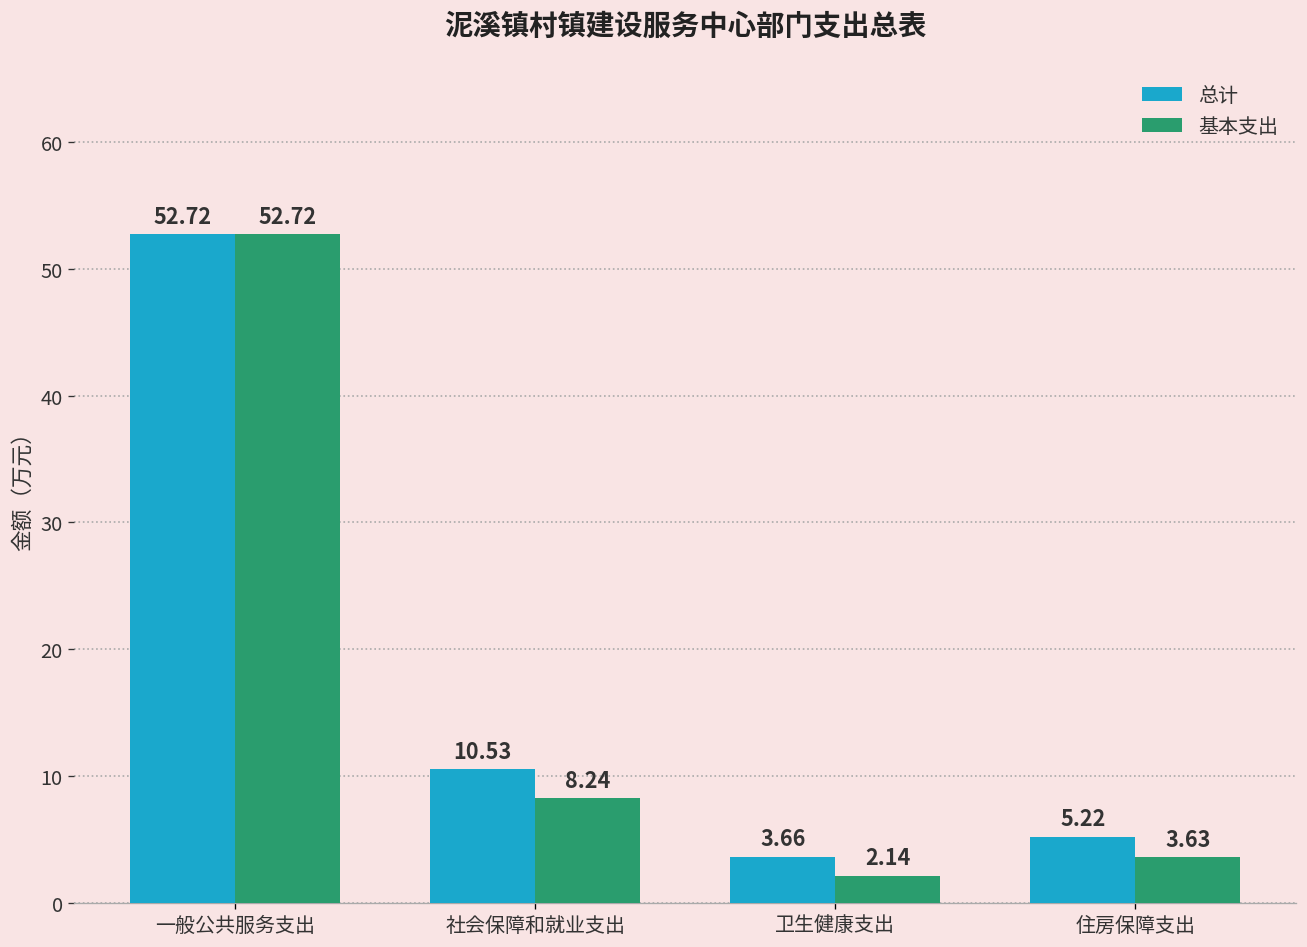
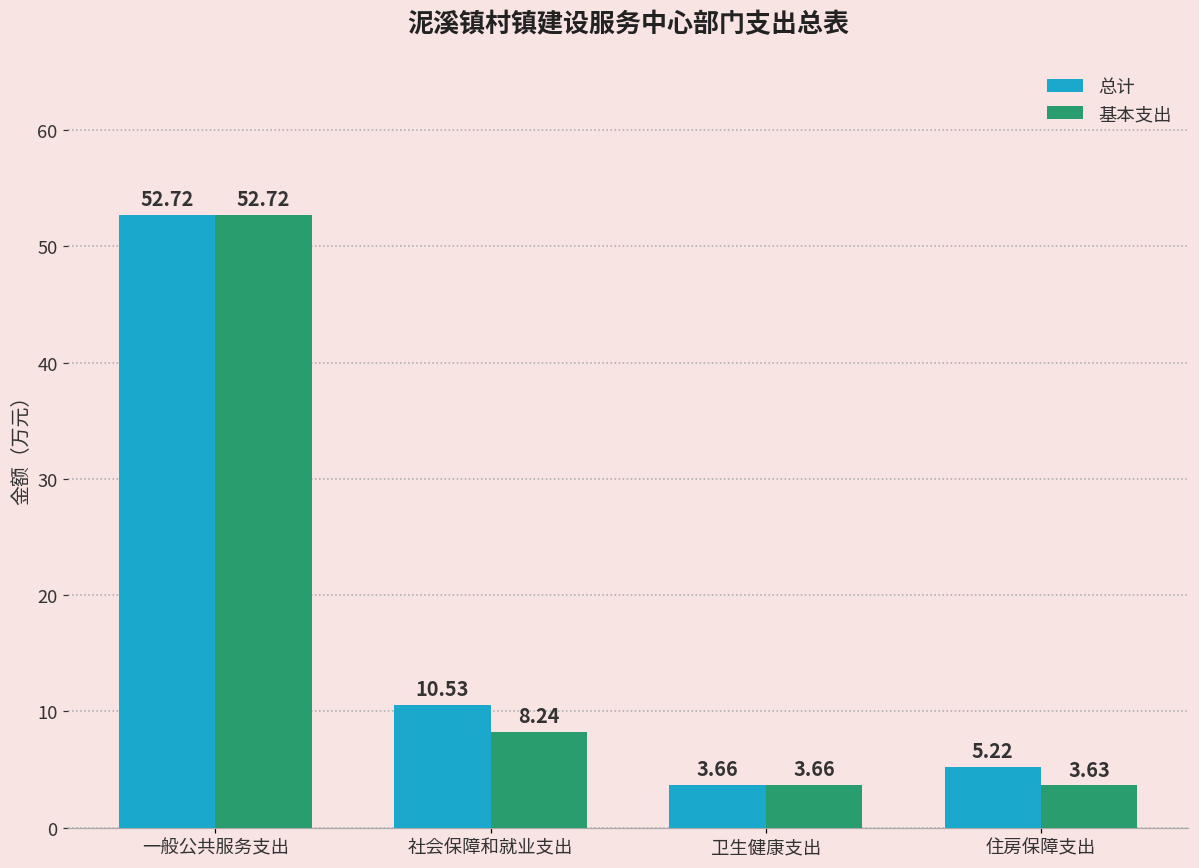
基本支出, 卫生健康支出: 2.14 -> 3.66
